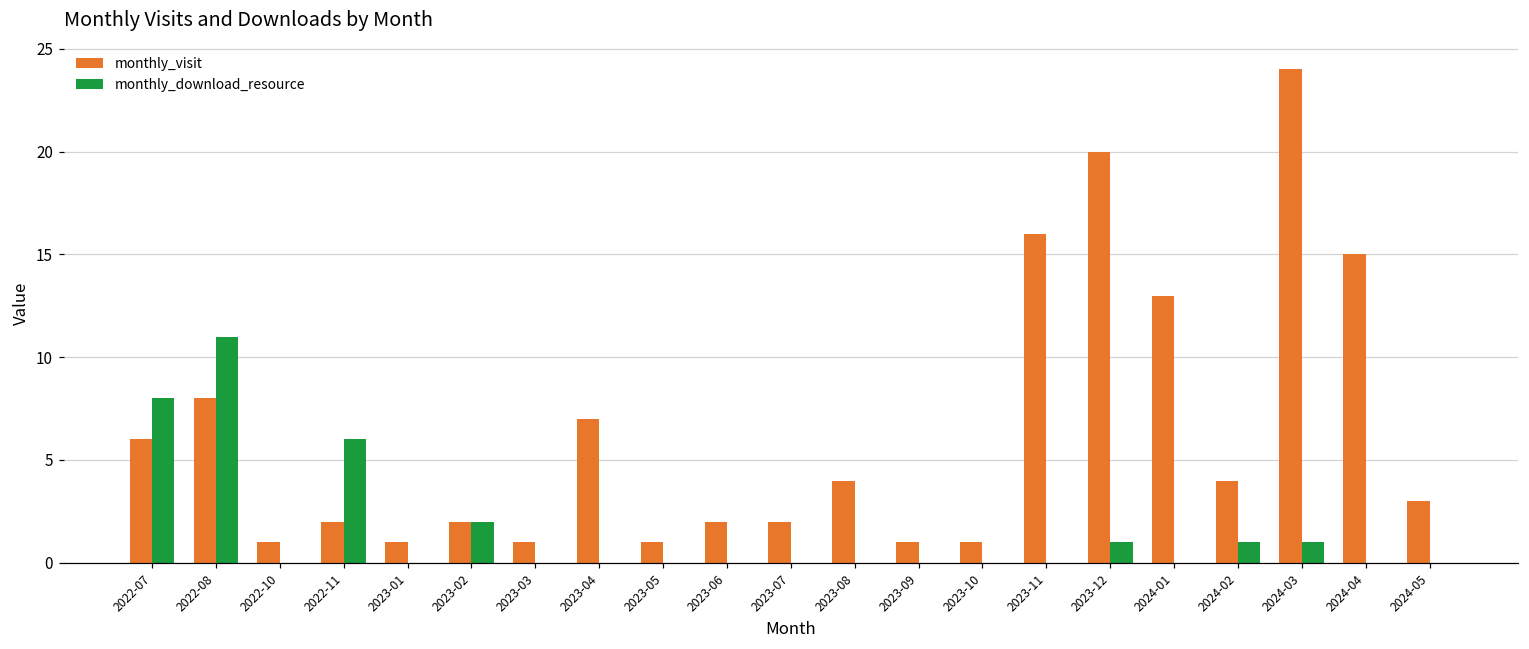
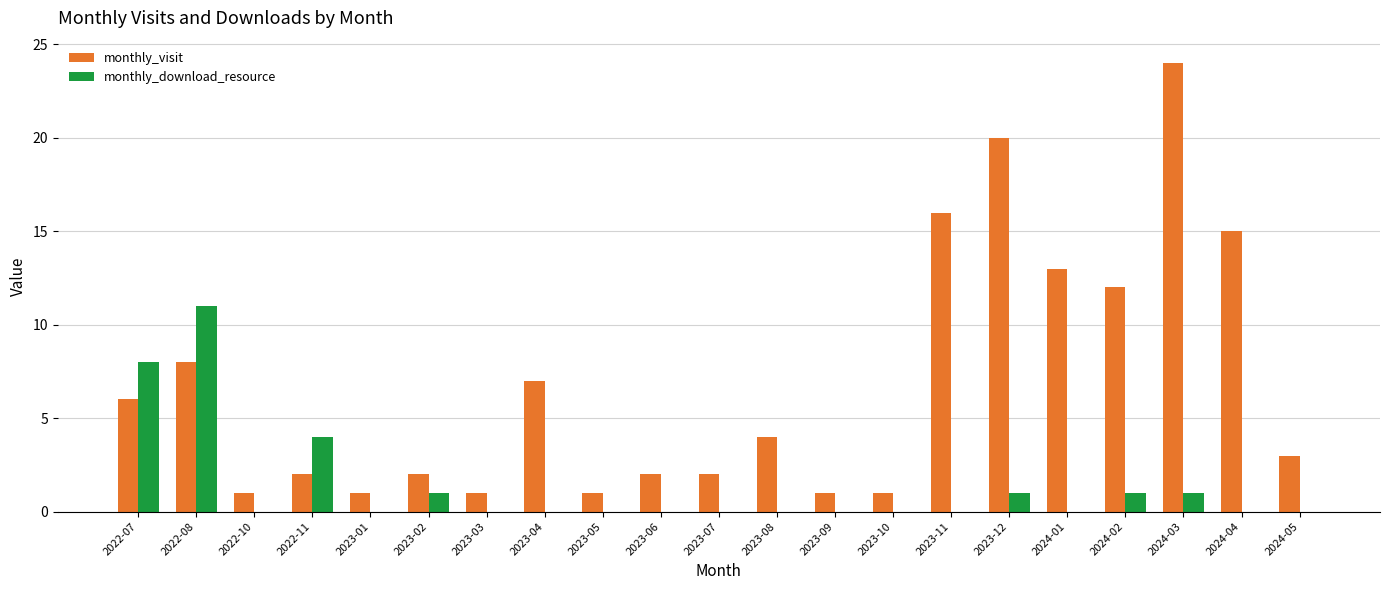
monthly_download_resource, 2022-11: 6 -> 4
monthly_download_resource, 2023-02: 2 -> 1
monthly_visit, 2024-02: 4 -> 12
